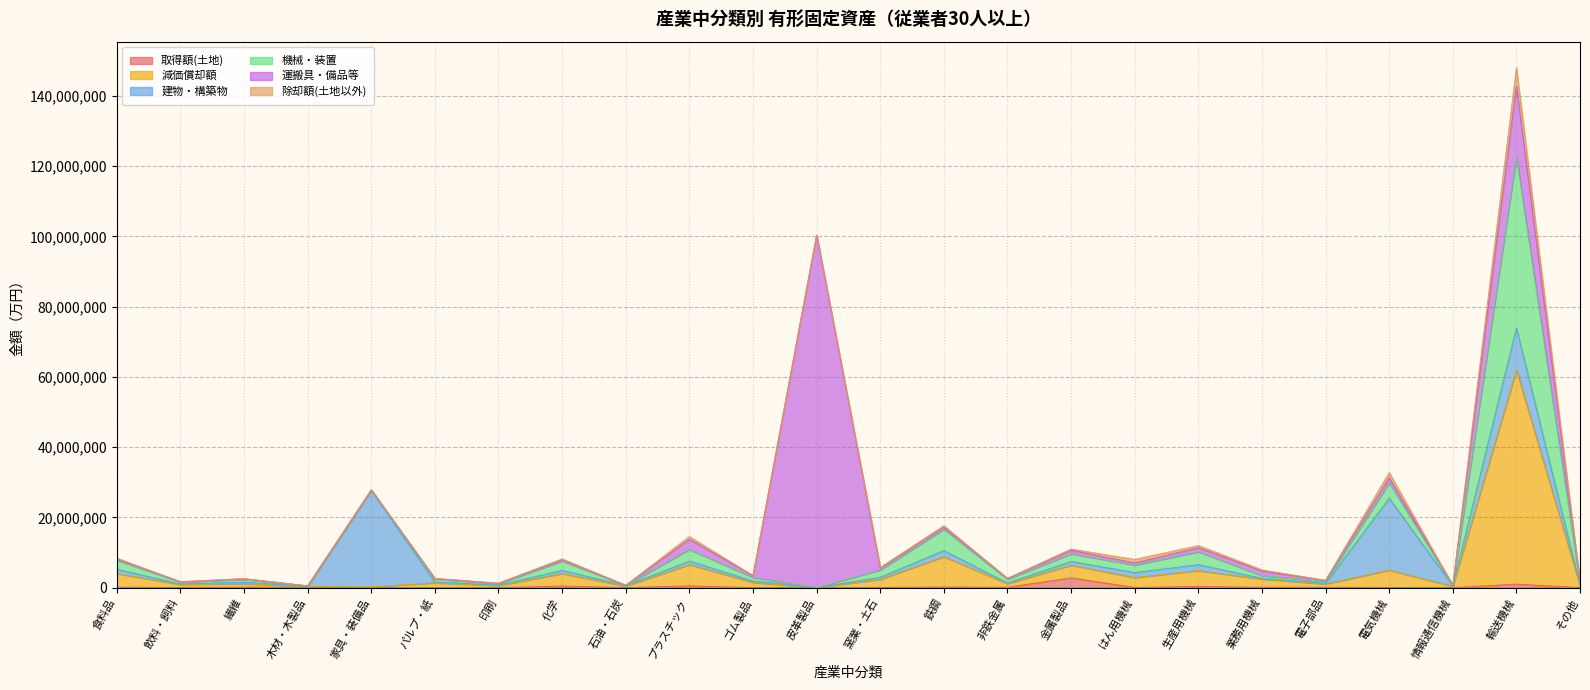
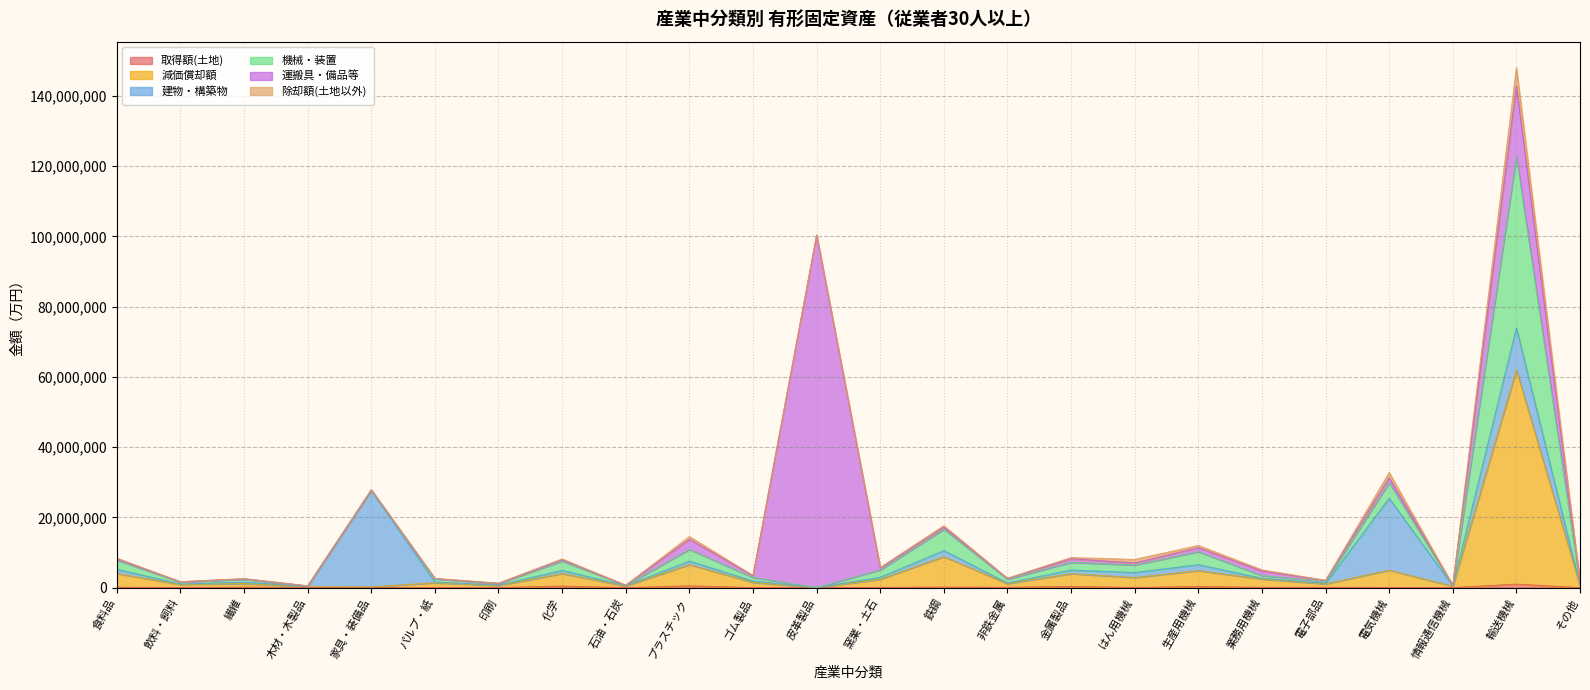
取得額(土地), 金属製品: 3,000,000 -> 0
